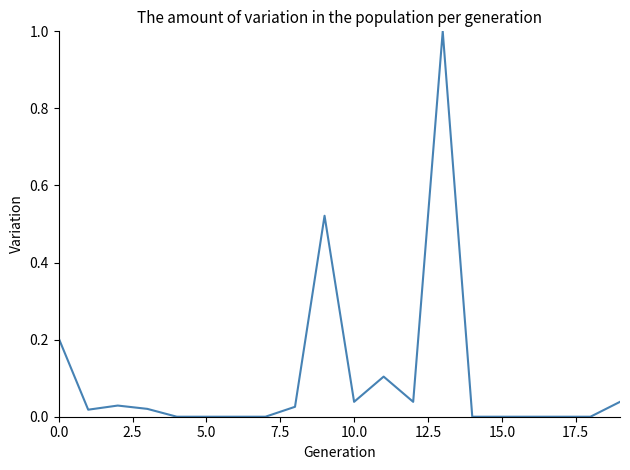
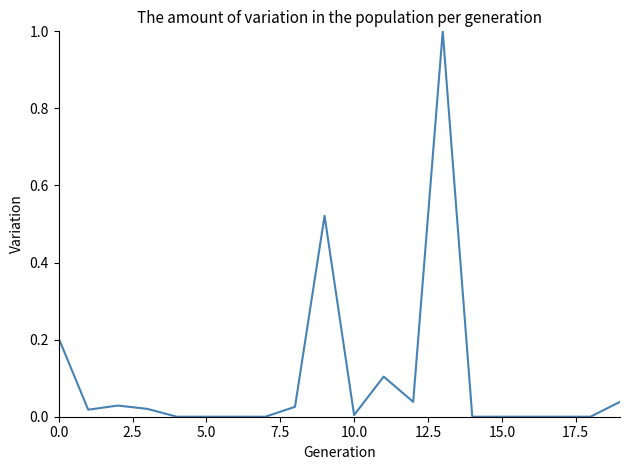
10.0: 0.04 -> 0.00
